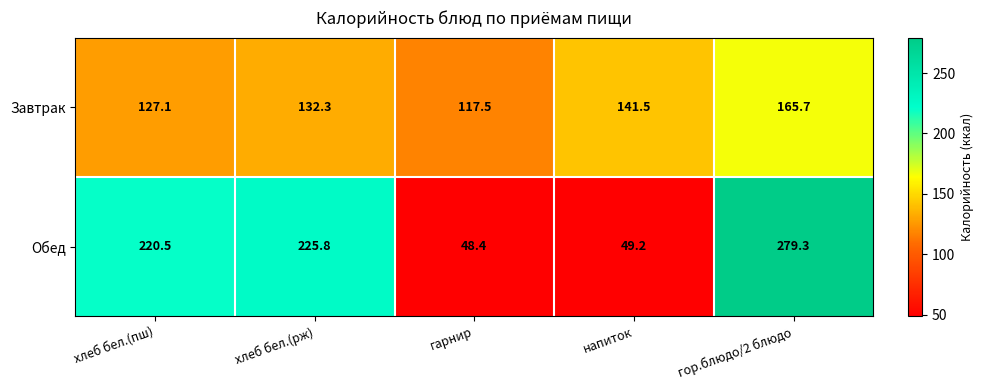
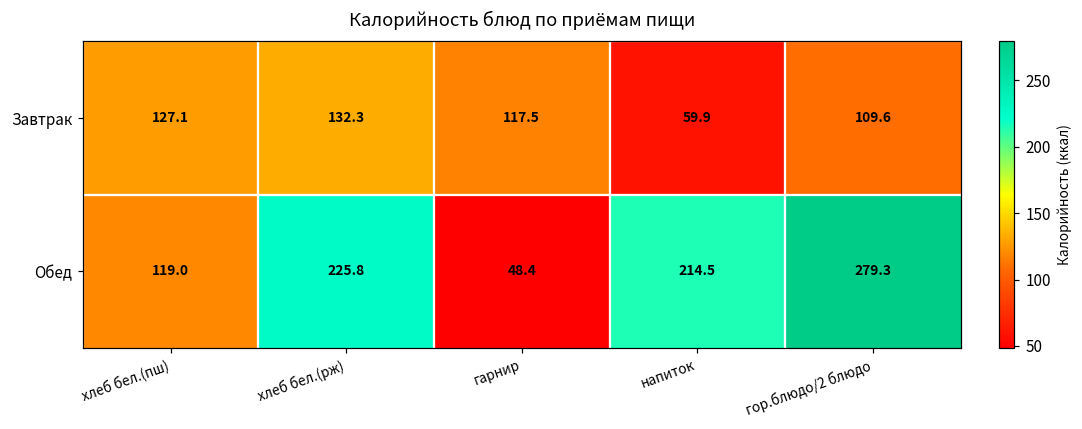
Завтрак, напиток: 141.5 -> 59.9
Завтрак, гор.блюдо/2 блюдо: 165.7 -> 109.6
Обед, хлеб бел.(пш): 220.5 -> 119.0
Обед, напиток: 49.2 -> 214.5
